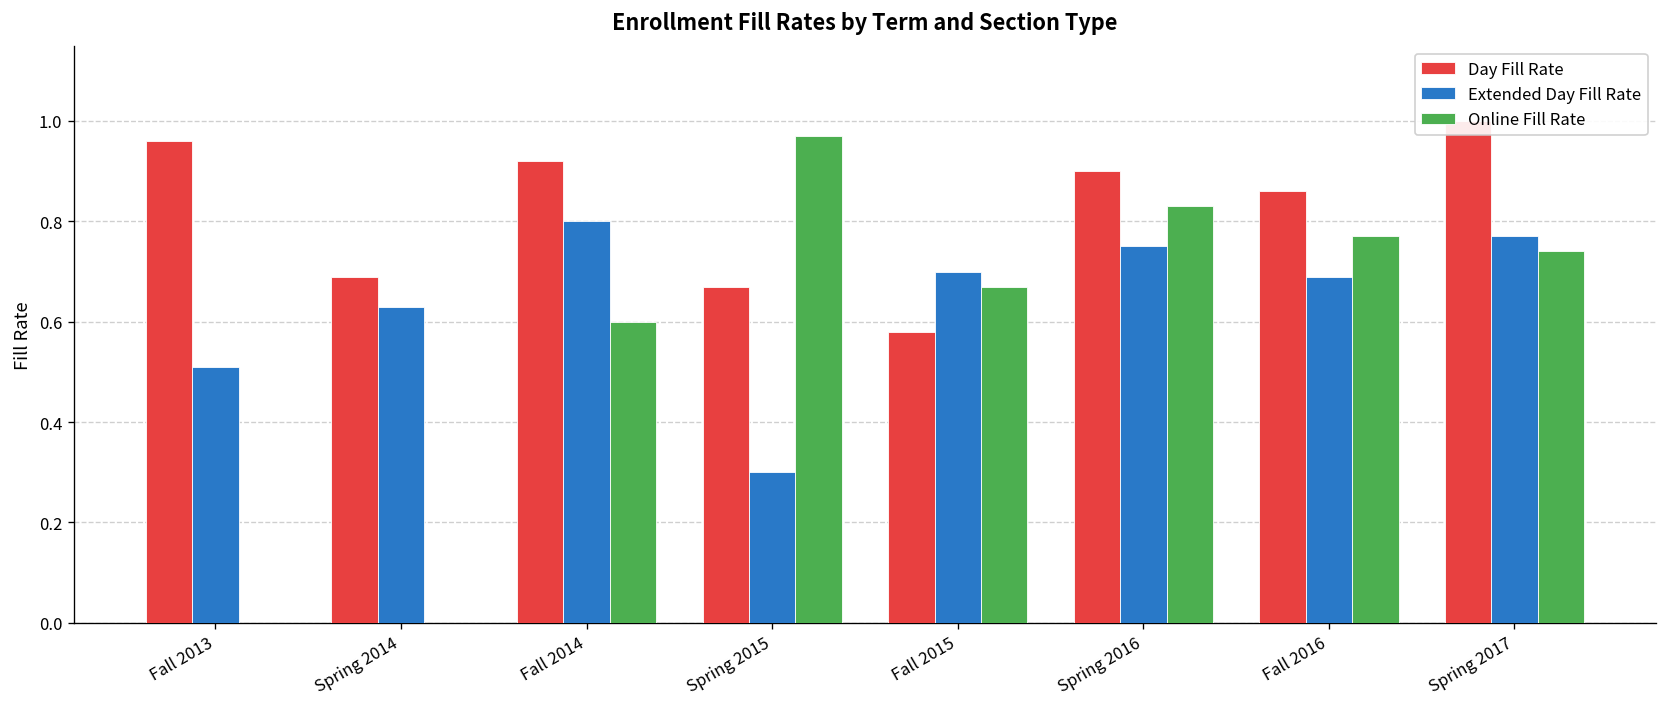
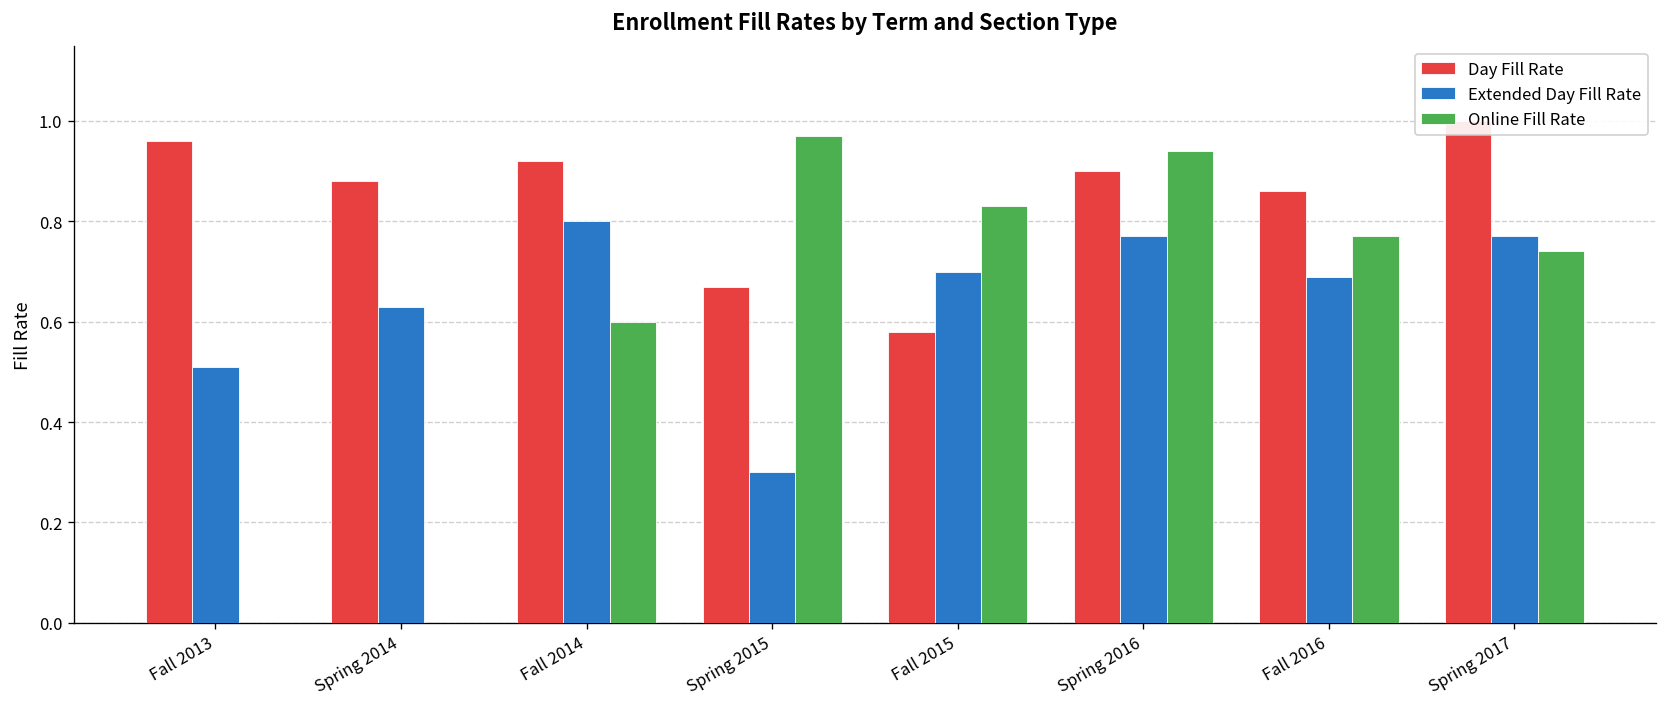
Day Fill Rate, Spring 2014: 0.69 -> 0.88
Online Fill Rate, Fall 2015: 0.67 -> 0.83
Extended Day Fill Rate, Spring 2016: 0.75 -> 0.77
Online Fill Rate, Spring 2016: 0.83 -> 0.94
